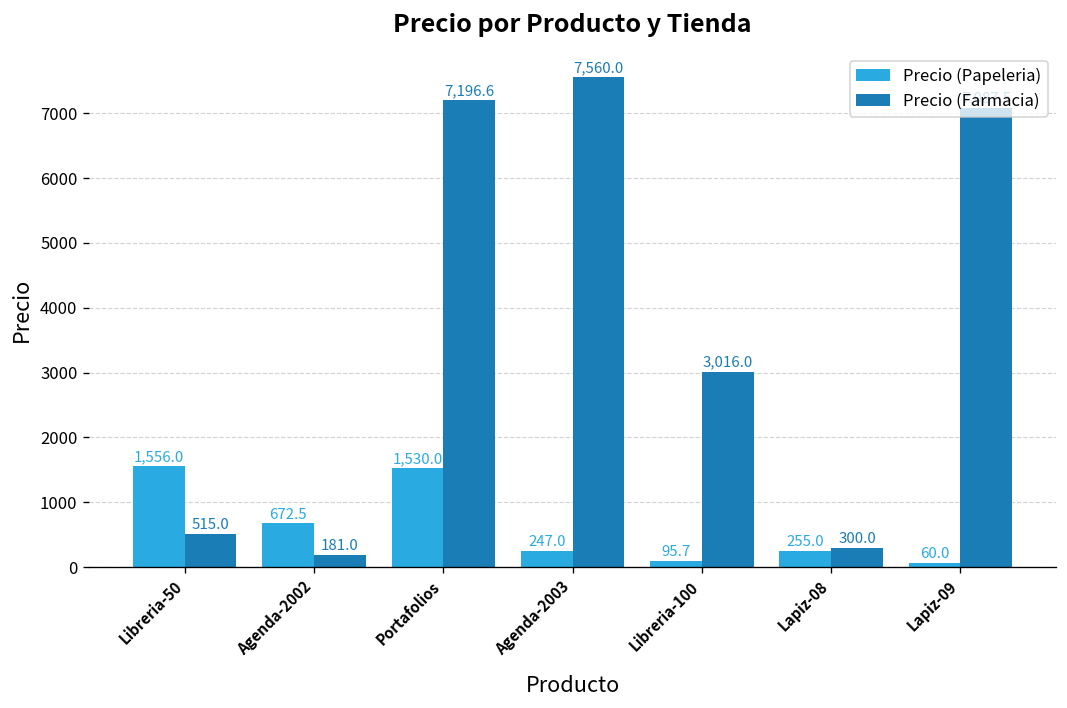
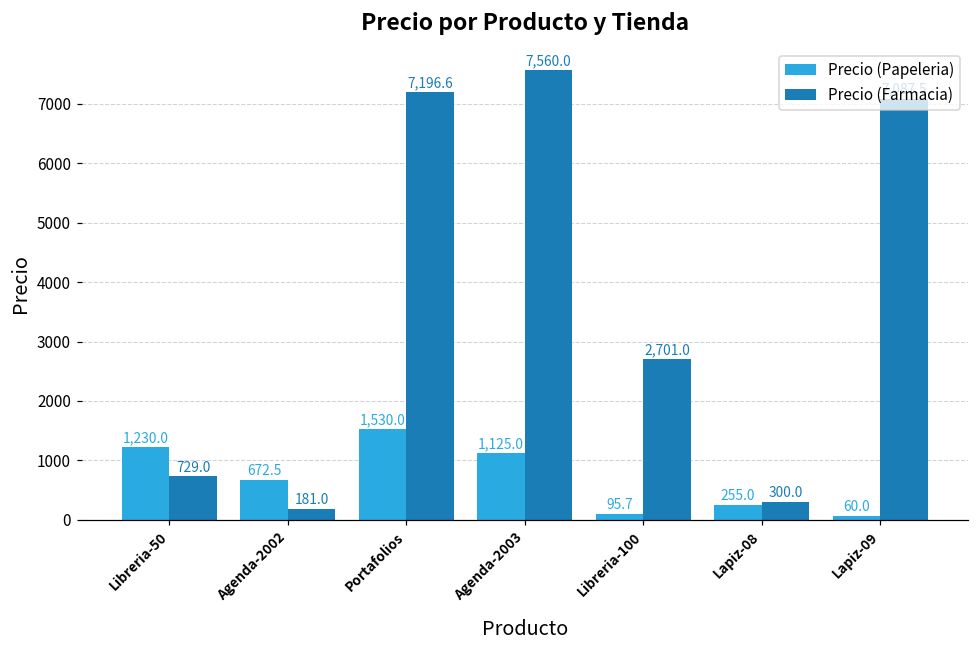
Precio (Papeleria), Libreria-50: 1,556.0 -> 1,230.0
Precio (Farmacia), Libreria-50: 515.0 -> 729.0
Precio (Papeleria), Agenda-2003: 247.0 -> 1,125.0
Precio (Farmacia), Libreria-100: 3,016.0 -> 2,701.0
